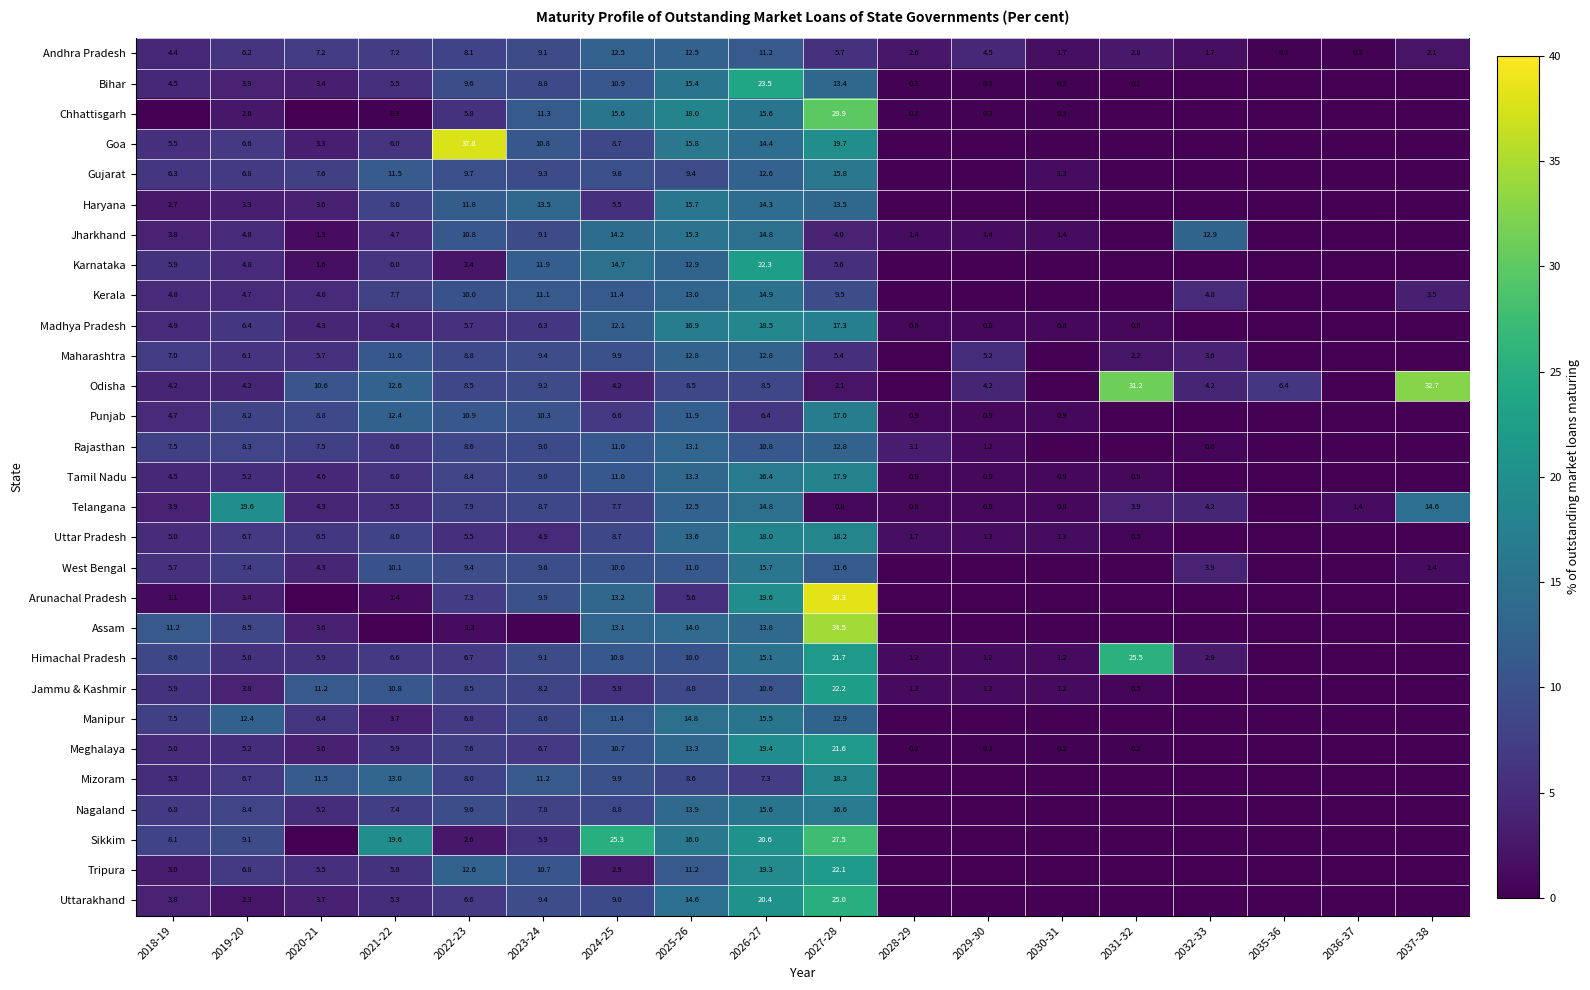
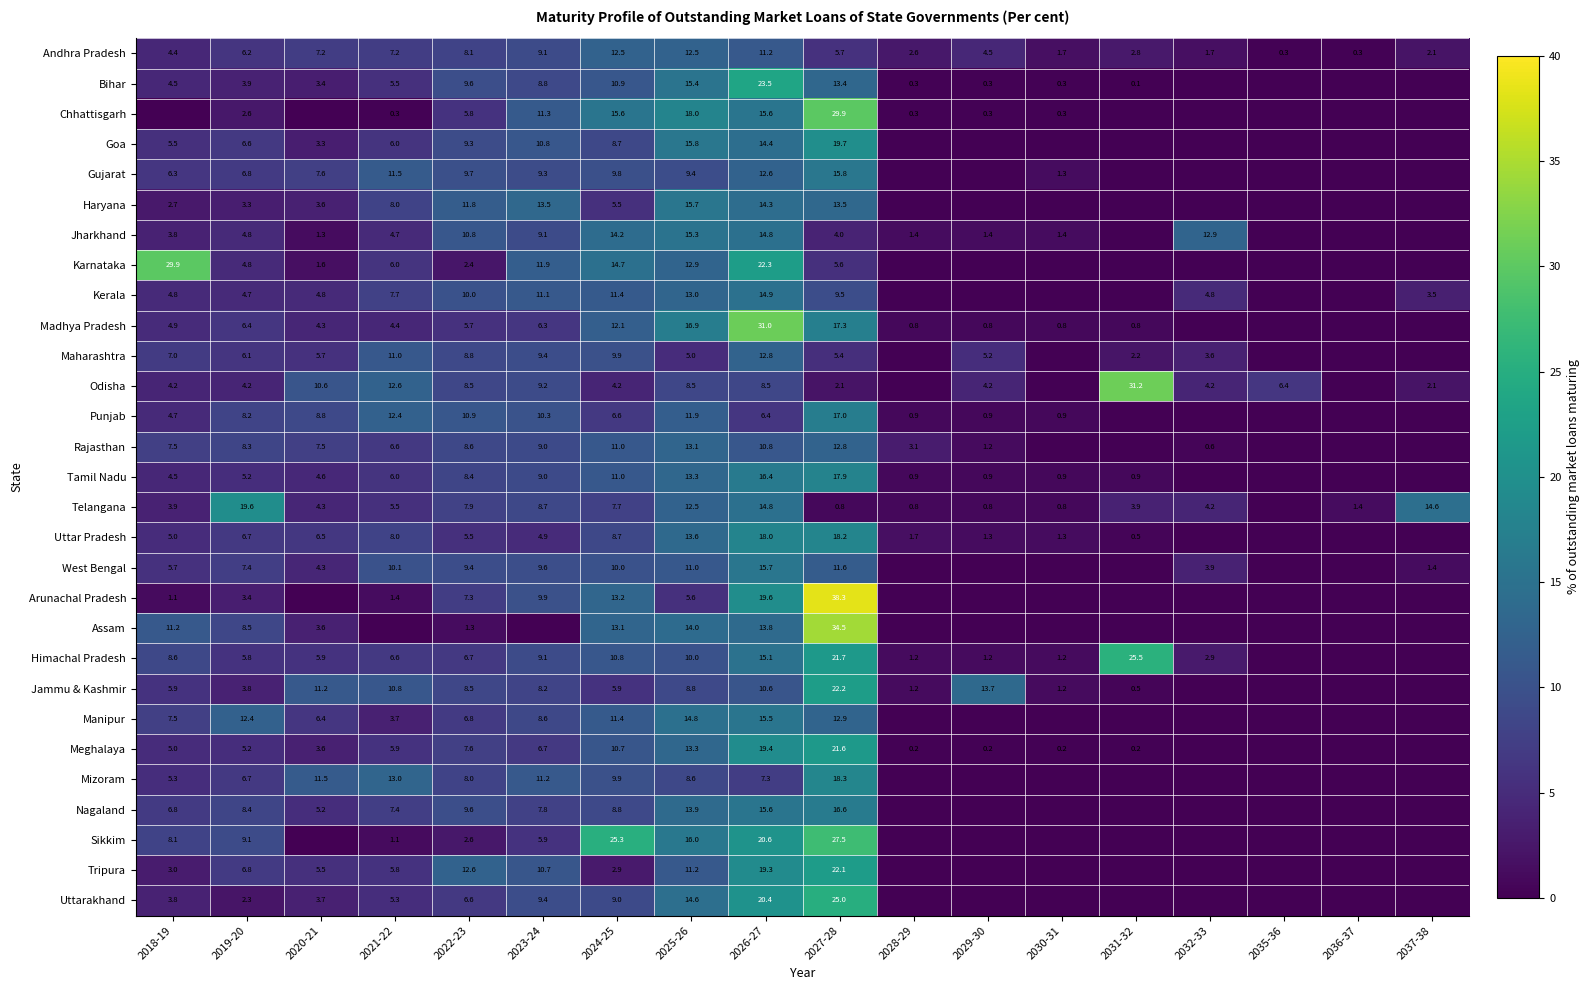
Goa, 2022-23: 37.8 -> 9.3
Karnataka, 2018-19: 5.9 -> 29.9
Madhya Pradesh, 2026-27: 18.5 -> 31.0
Maharashtra, 2025-26: 12.8 -> 5.0
Odisha, 2037-38: 32.7 -> 2.1
Jammu & Kashmir, 2029-30: 1.2 -> 13.7
Sikkim, 2021-22: 19.6 -> 1.1
